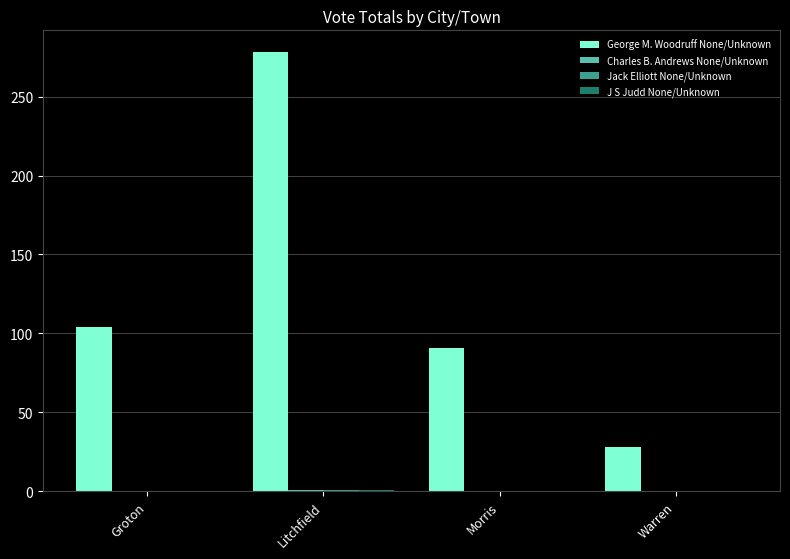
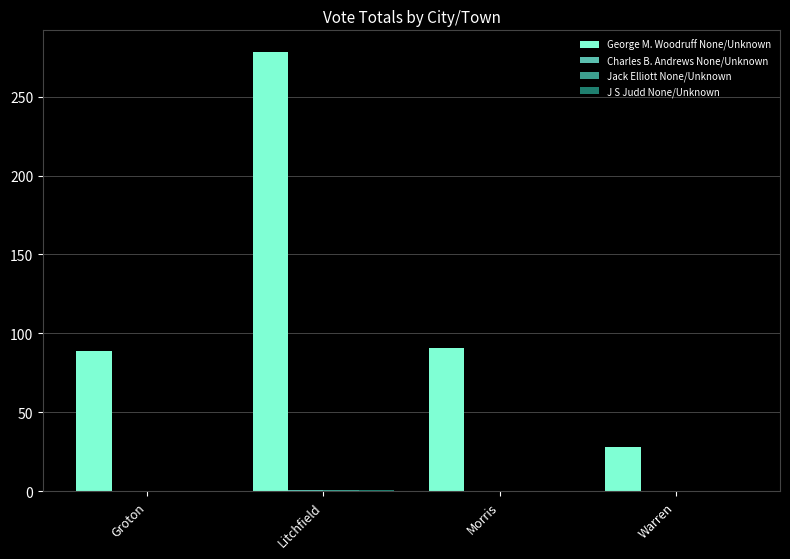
George M. Woodruff None/Unknown, Groton: 104 -> 89
